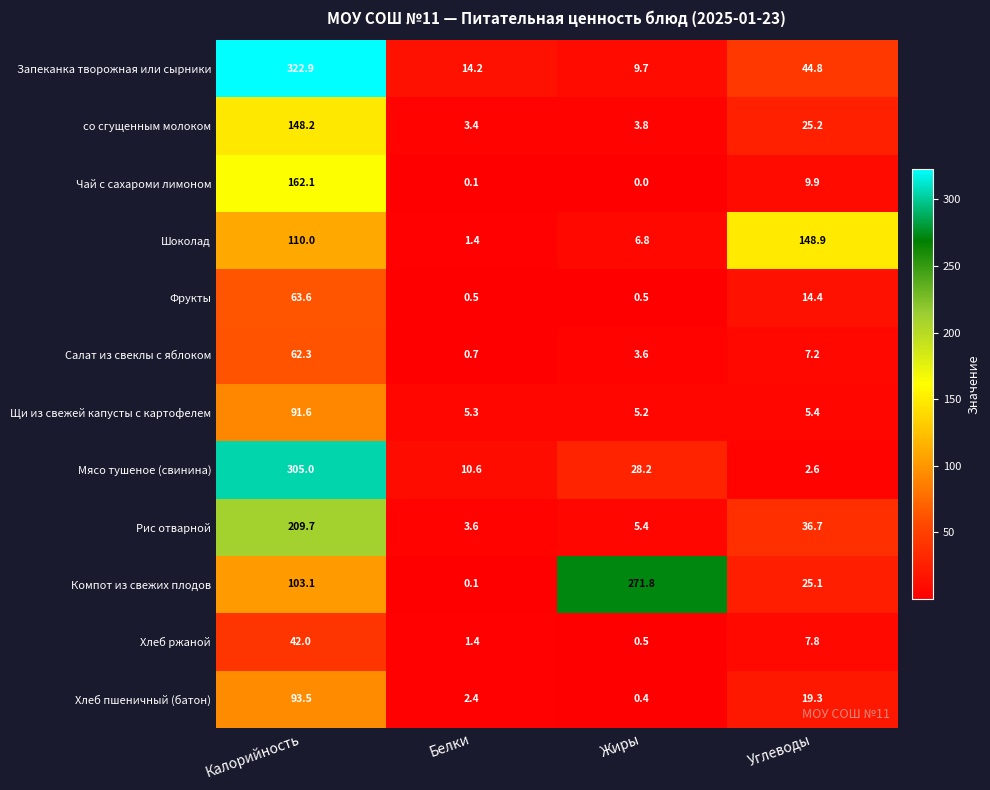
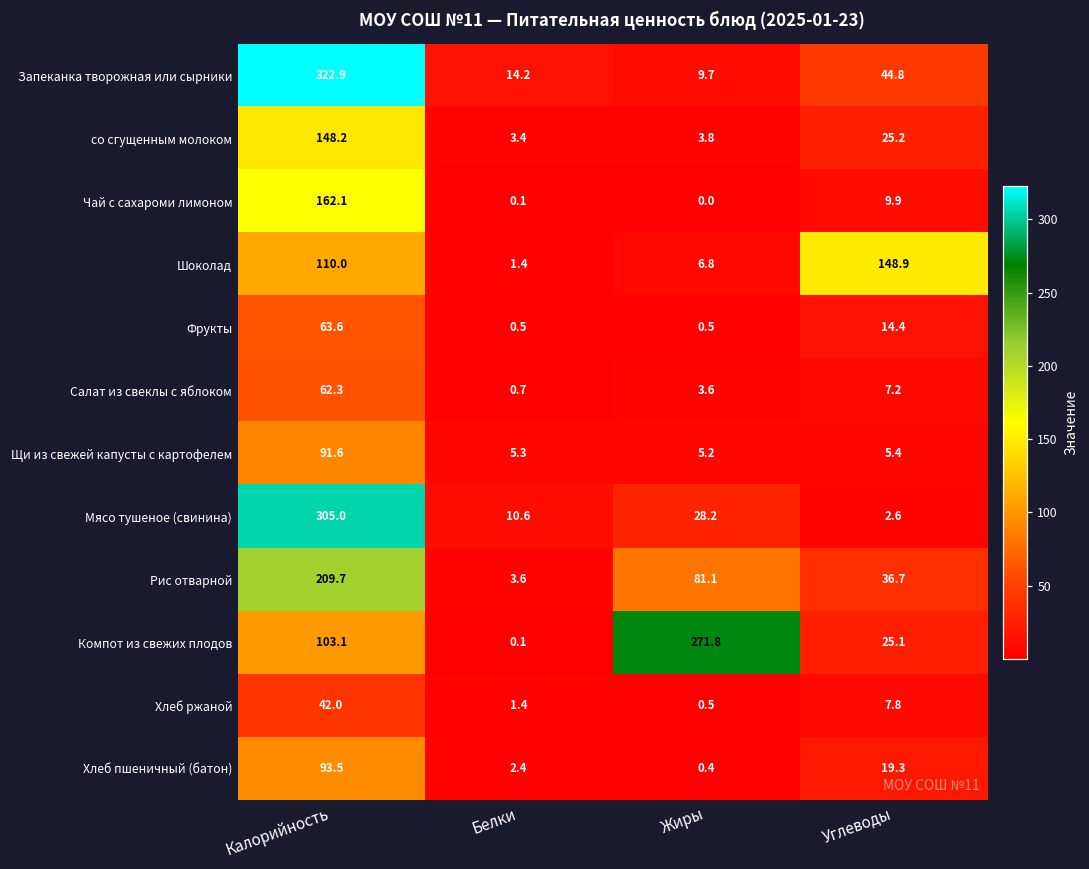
Рис отварной, Жиры: 5.4 -> 81.1
